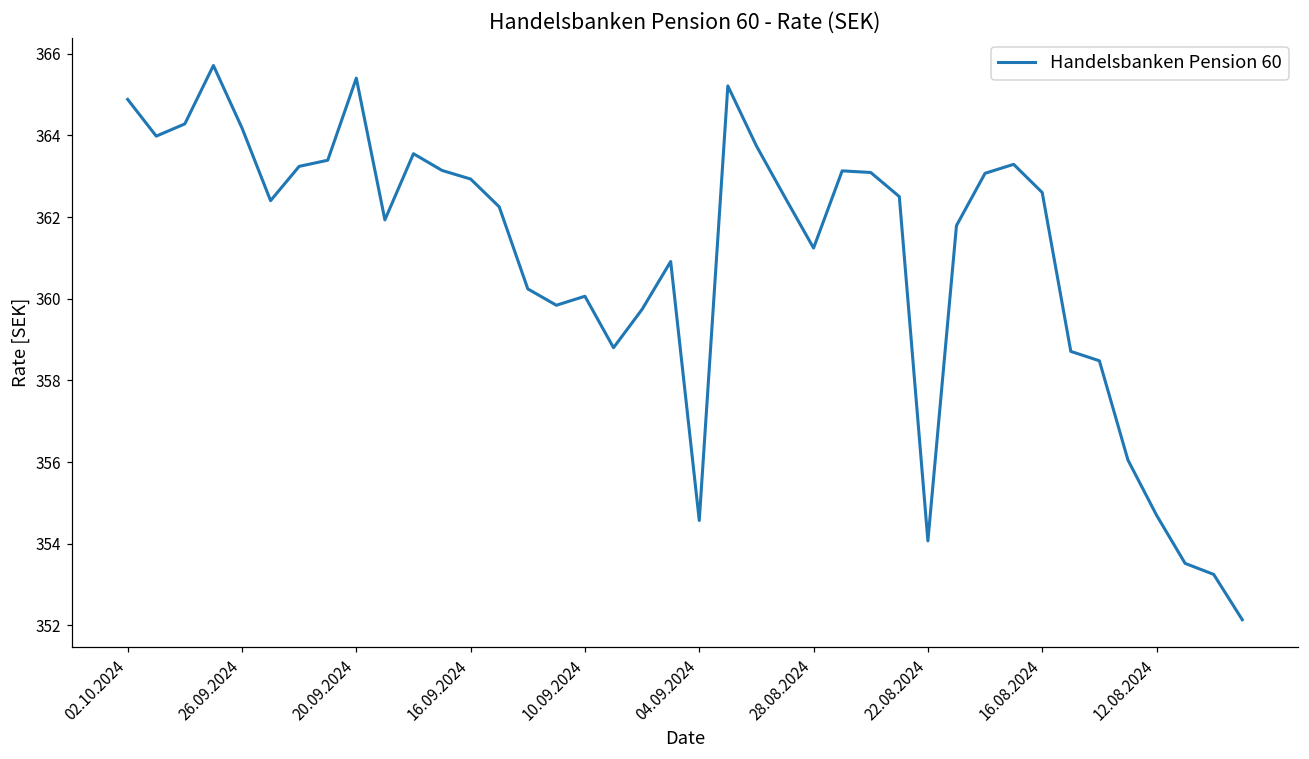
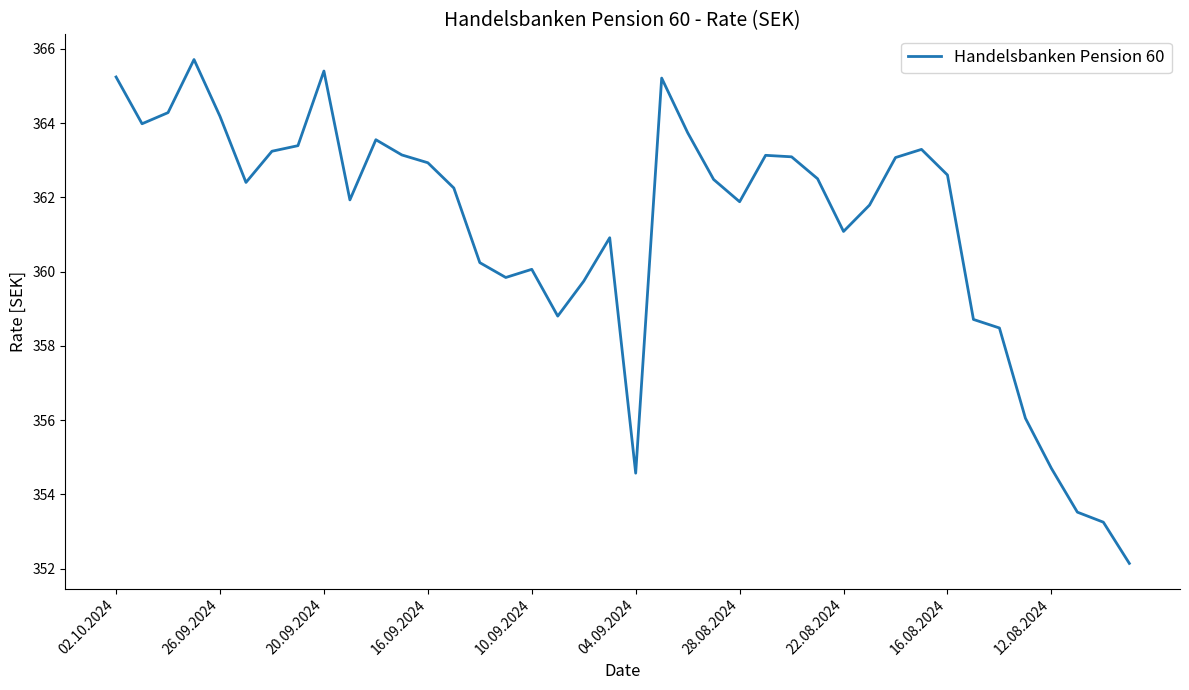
02.10.2024: 364.9 -> 365.2
28.08.2024: 361.2 -> 361.9
22.08.2024: 354.1 -> 361.1
